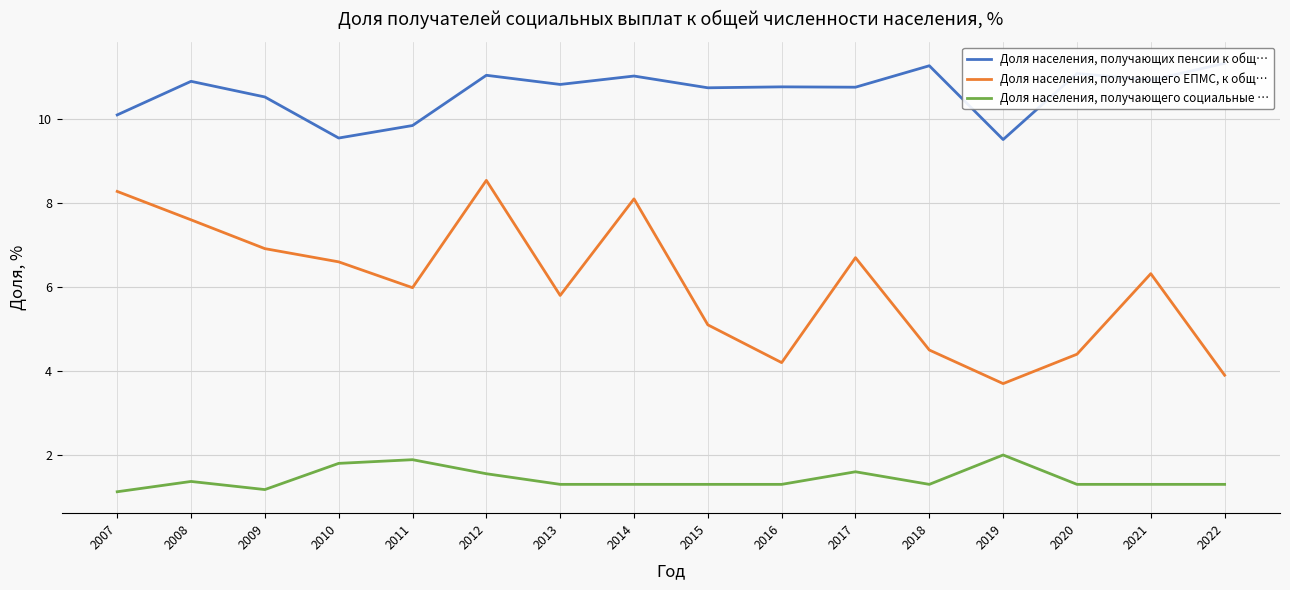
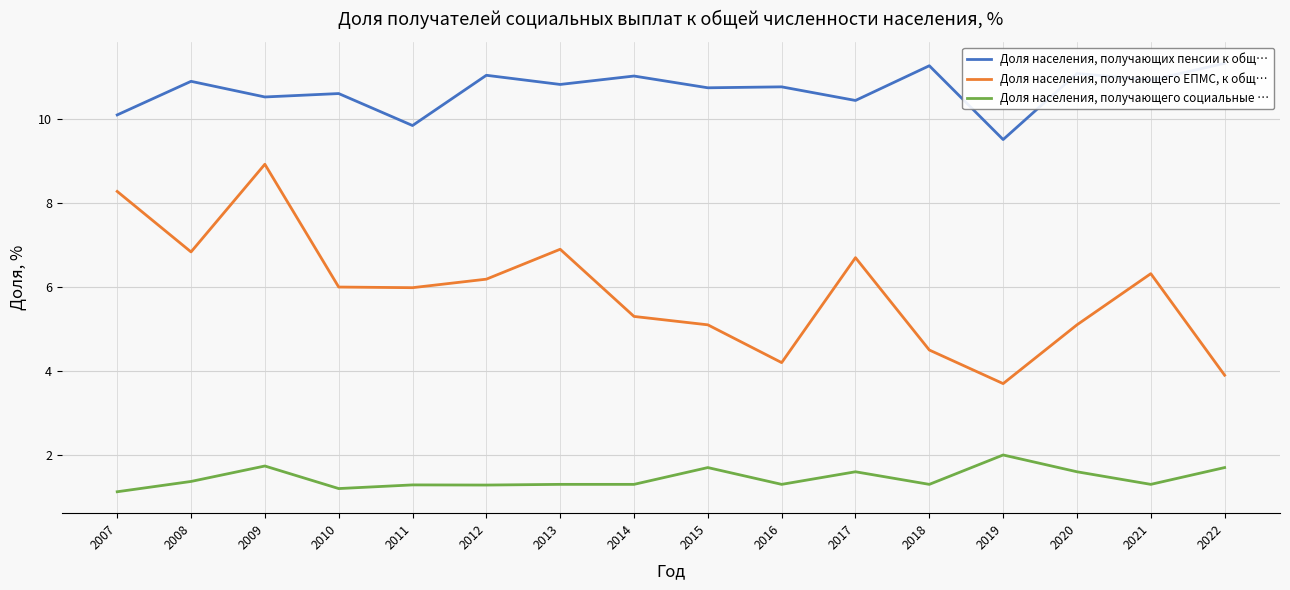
Доля населения, получающего ЕПМС, к общ…, 2008: 7.6 -> 6.8
Доля населения, получающего ЕПМС, к общ…, 2009: 6.9 -> 8.9
Доля населения, получающего социальные …, 2009: 1.2 -> 1.7
Доля населения, получающих пенсии к общ…, 2010: 9.5 -> 10.6
Доля населения, получающего ЕПМС, к общ…, 2010: 6.6 -> 6.0
Доля населения, получающего социальные …, 2010: 1.8 -> 1.2
Доля населения, получающего социальные …, 2011: 1.9 -> 1.3
Доля населения, получающего ЕПМС, к общ…, 2012: 8.5 -> 6.2
Доля населения, получающего социальные …, 2012: 1.6 -> 1.3
Доля населения, получающего ЕПМС, к общ…, 2013: 5.8 -> 6.9
Доля населения, получающего ЕПМС, к общ…, 2014: 8.1 -> 5.3
Доля населения, получающего социальные …, 2015: 1.3 -> 1.7
Доля населения, получающих пенсии к общ…, 2017: 10.8 -> 10.4
Доля населения, получающего ЕПМС, к общ…, 2020: 4.4 -> 5.1
Доля населения, получающего социальные …, 2020: 1.3 -> 1.6
Доля населения, получающего социальные …, 2022: 1.3 -> 1.7
